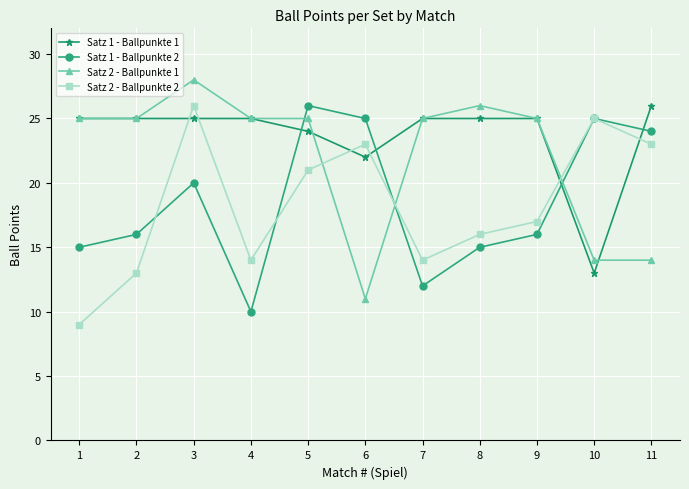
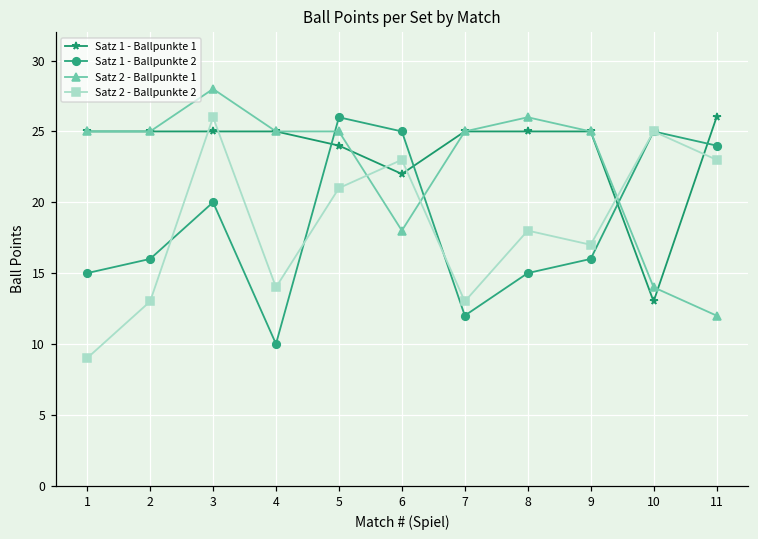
Satz 2 - Ballpunkte 1, 6: 11 -> 18
Satz 2 - Ballpunkte 2, 7: 14 -> 13
Satz 2 - Ballpunkte 2, 8: 16 -> 18
Satz 2 - Ballpunkte 1, 11: 14 -> 12
